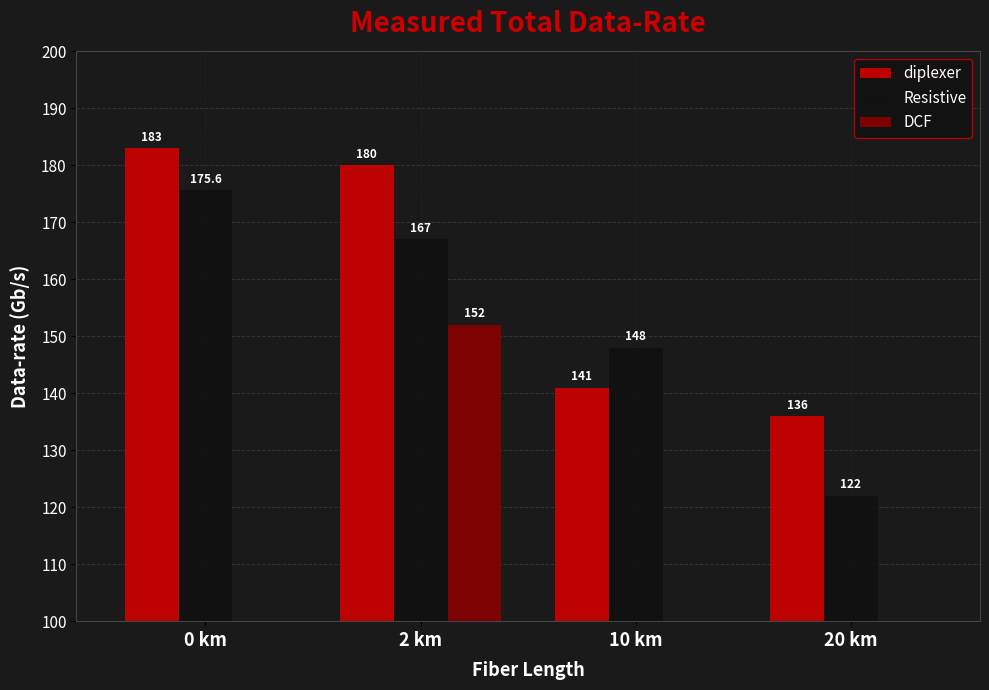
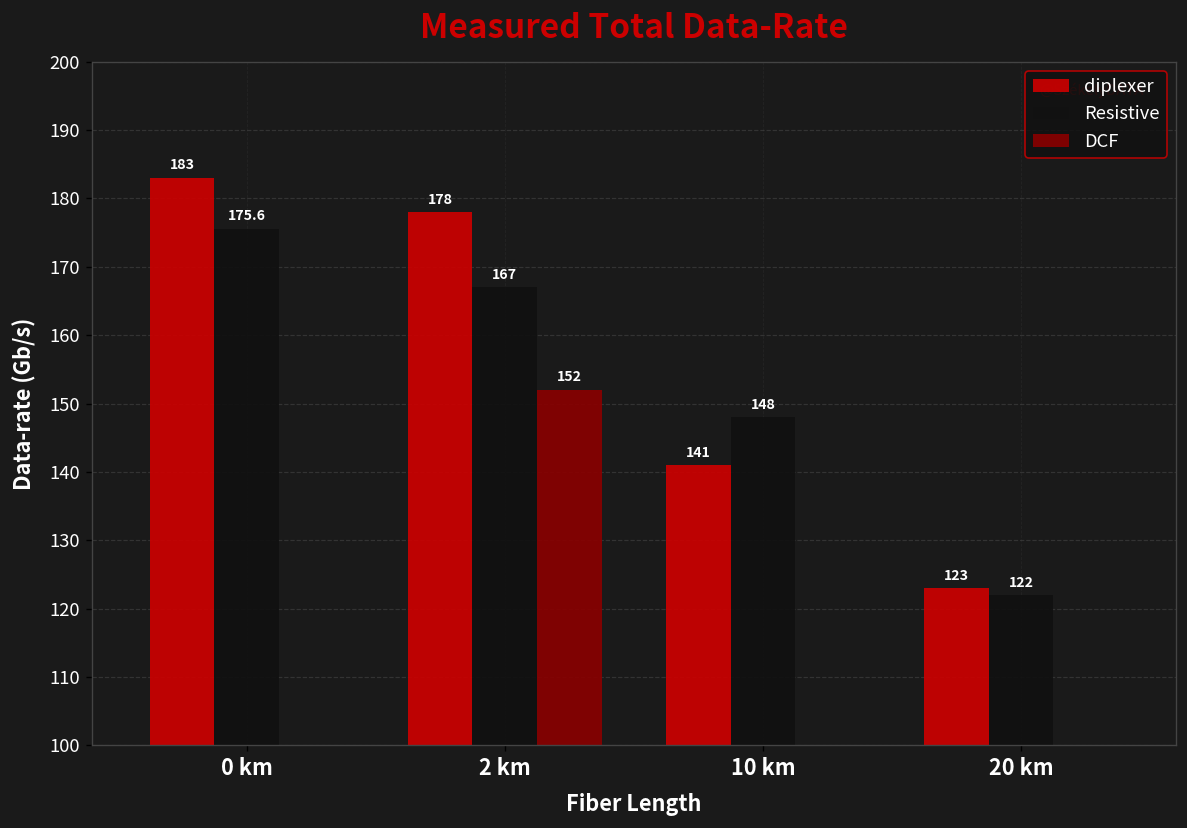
diplexer, 2 km: 180 -> 178
diplexer, 20 km: 136 -> 123
